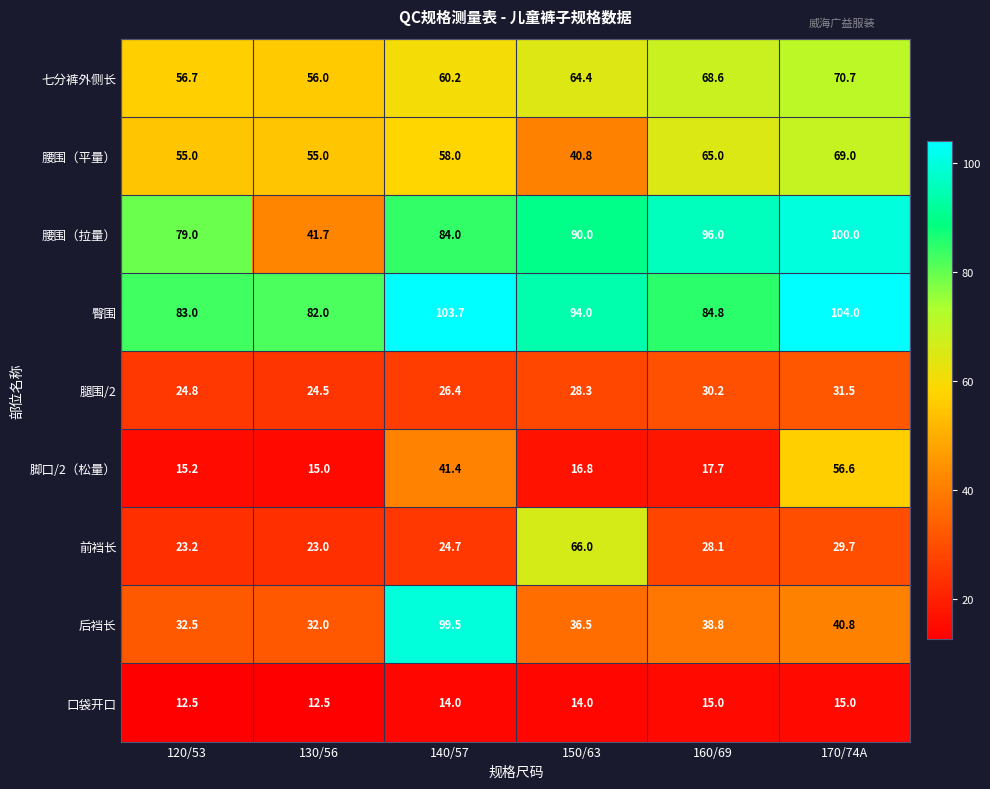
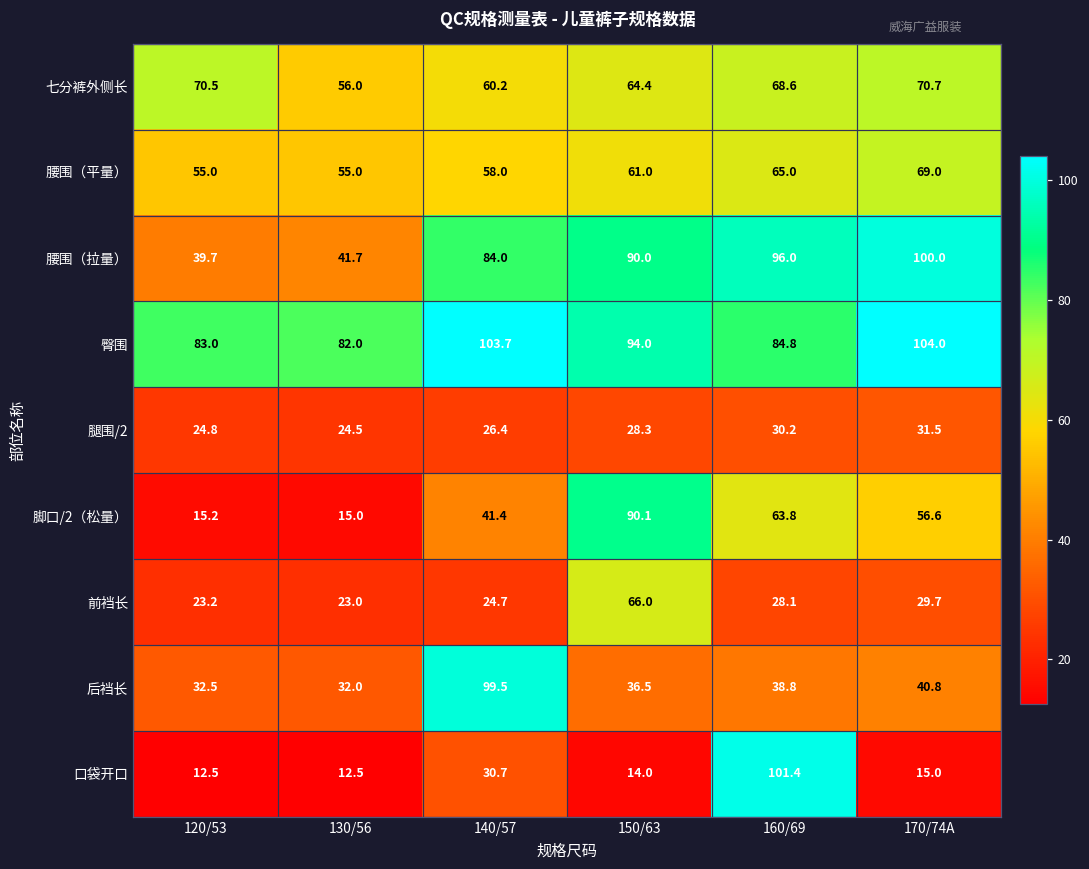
七分裤外侧长, 120/53: 56.7 -> 70.5
腰围（平量）, 150/63: 40.8 -> 61.0
腰围（拉量）, 120/53: 79.0 -> 39.7
脚口/2（松量）, 150/63: 16.8 -> 90.1
脚口/2（松量）, 160/69: 17.7 -> 63.8
口袋开口, 140/57: 14.0 -> 30.7
口袋开口, 160/69: 15.0 -> 101.4
